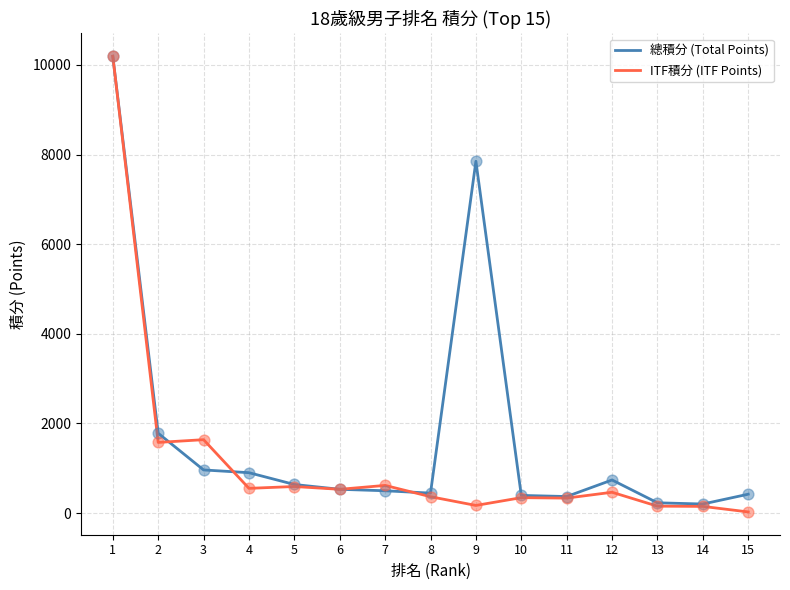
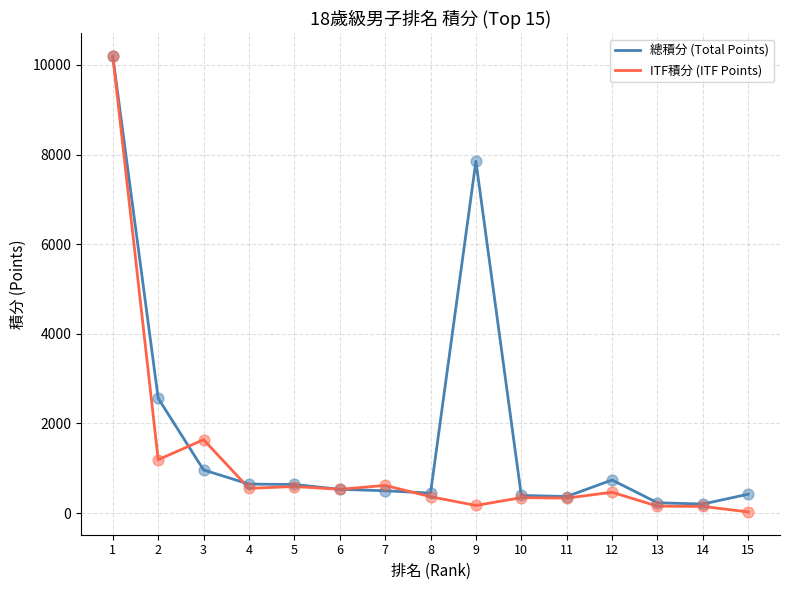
總積分 (Total Points), 2: 1800 -> 2600
ITF積分 (ITF Points), 2: 1600 -> 1200
總積分 (Total Points), 4: 900 -> 600
